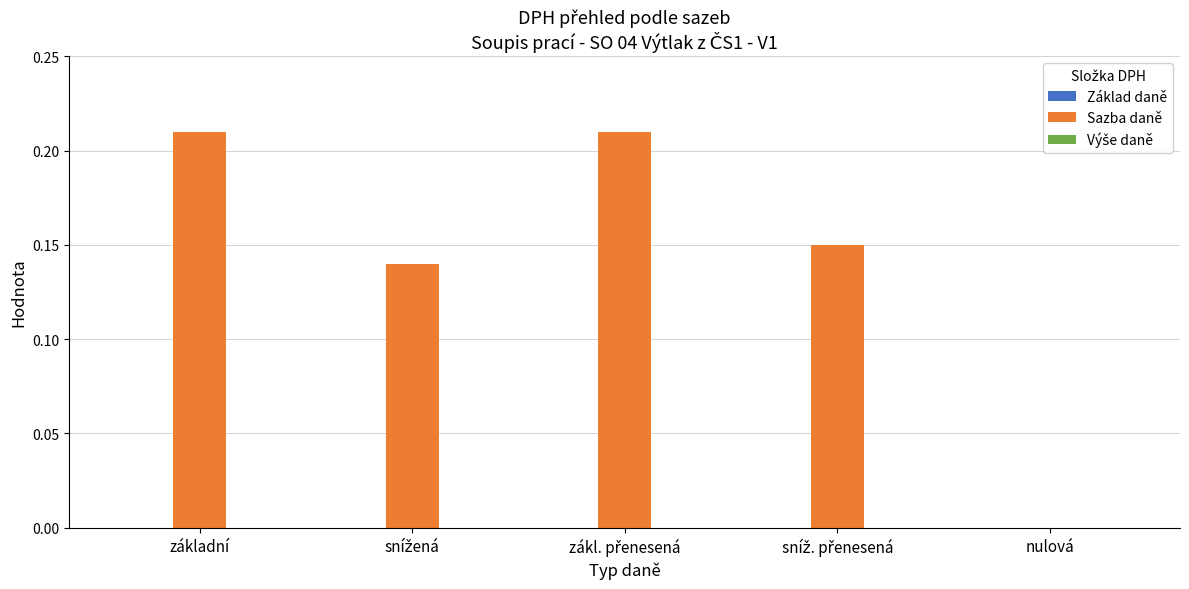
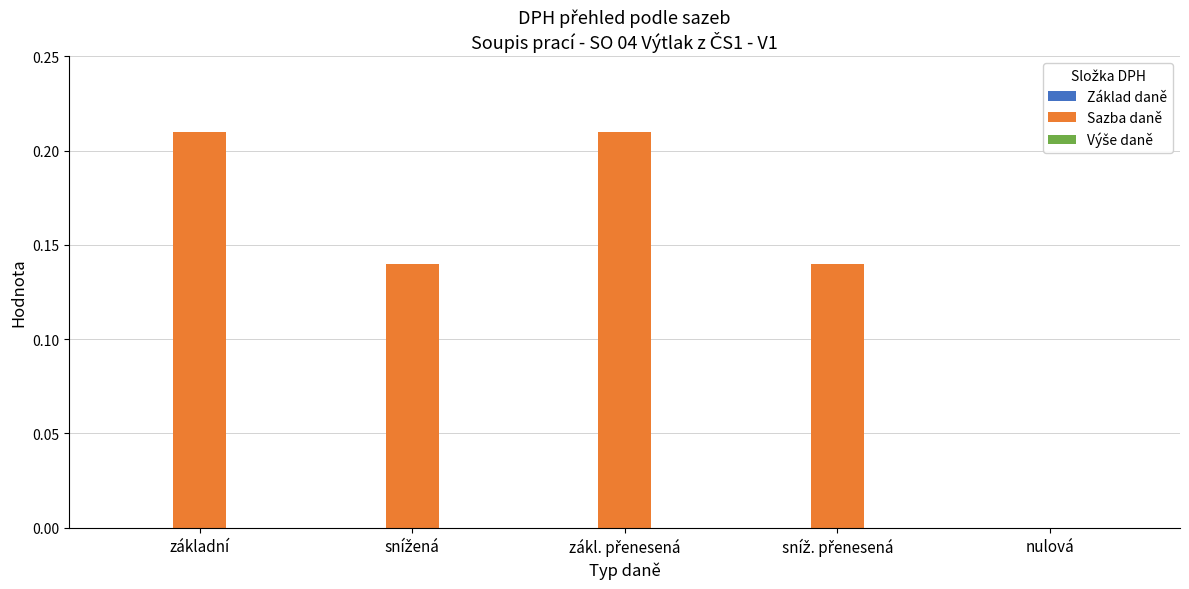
Sazba daně, sníž. přenesená: 0.15 -> 0.14
